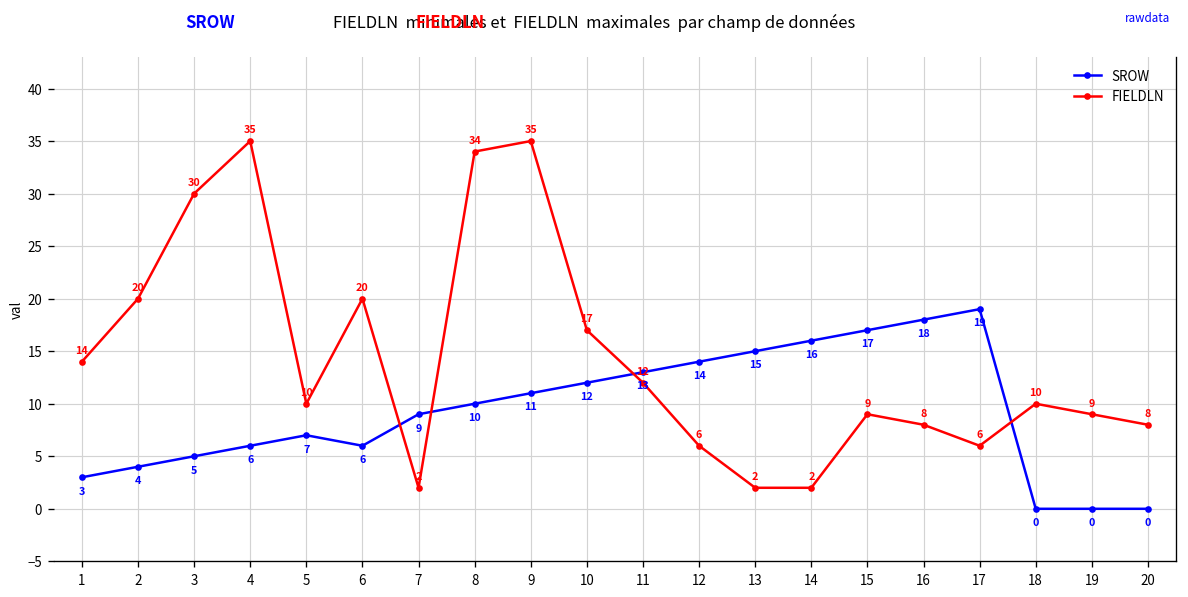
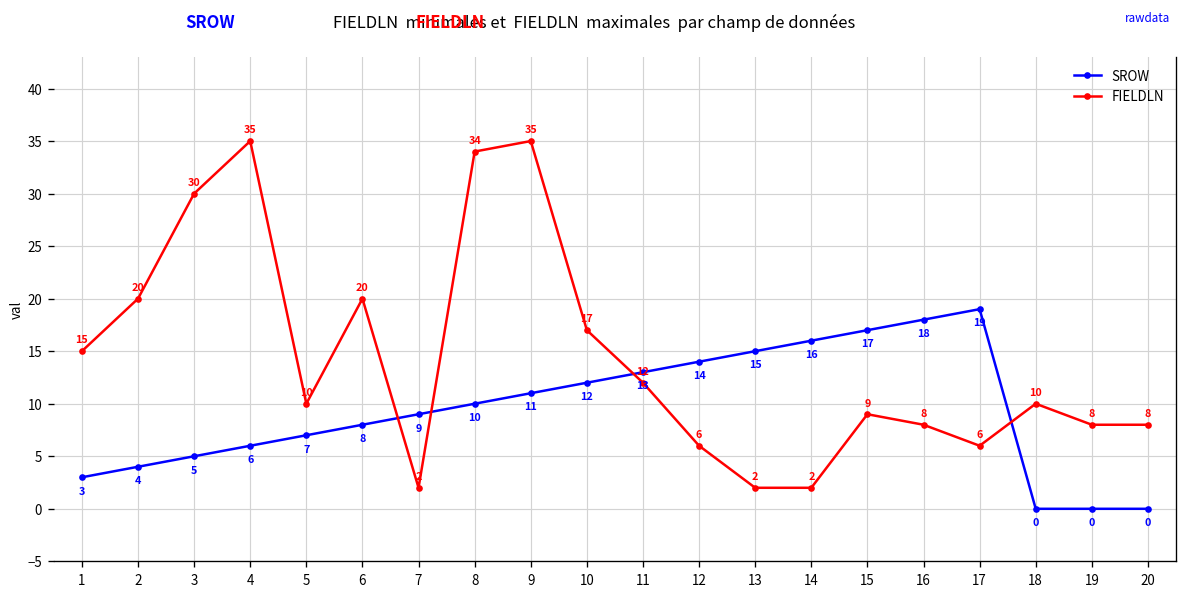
FIELDLN, 1: 14 -> 15
SROW, 6: 6 -> 8
FIELDLN, 19: 9 -> 8
